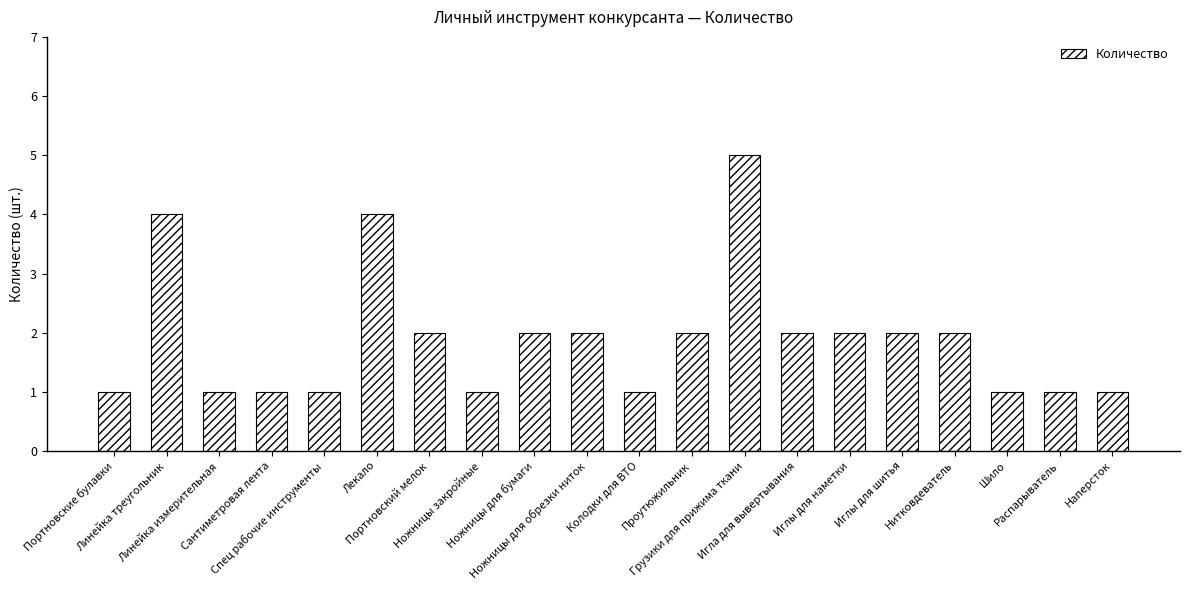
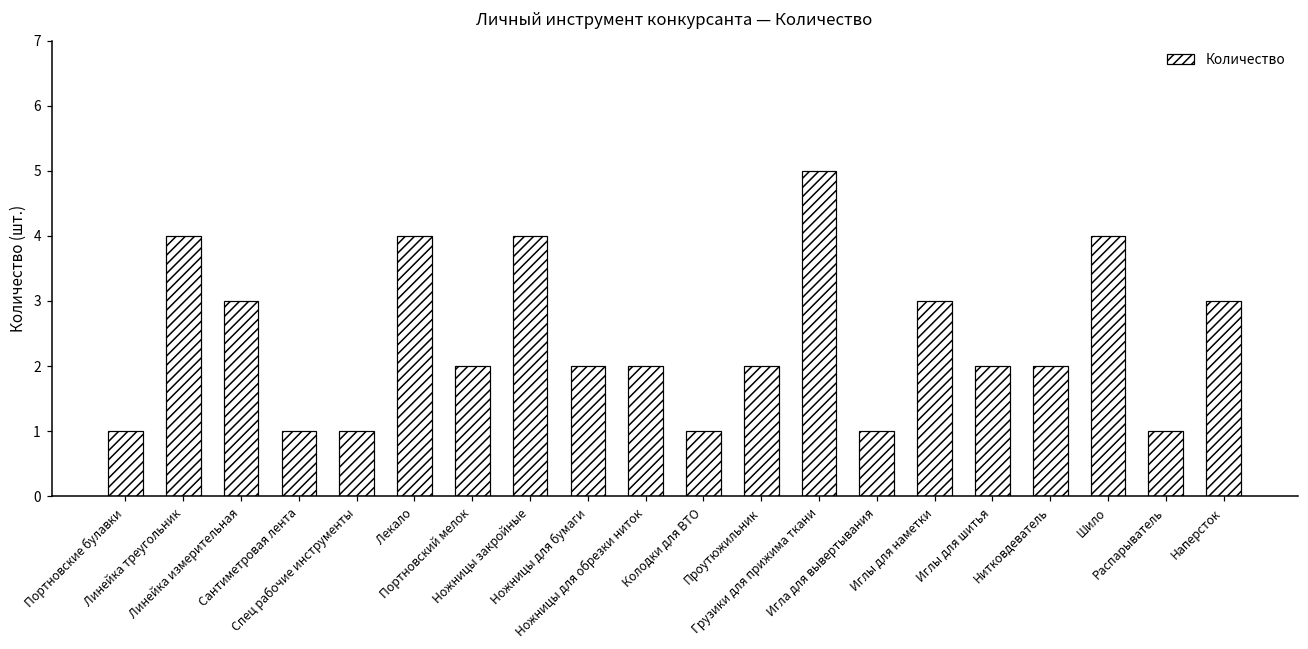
Линейка измерительная: 1 -> 3
Ножницы закройные: 1 -> 4
Игла для вывертывания: 2 -> 1
Иглы для наметки: 2 -> 3
Шило: 1 -> 4
Наперсток: 1 -> 3
